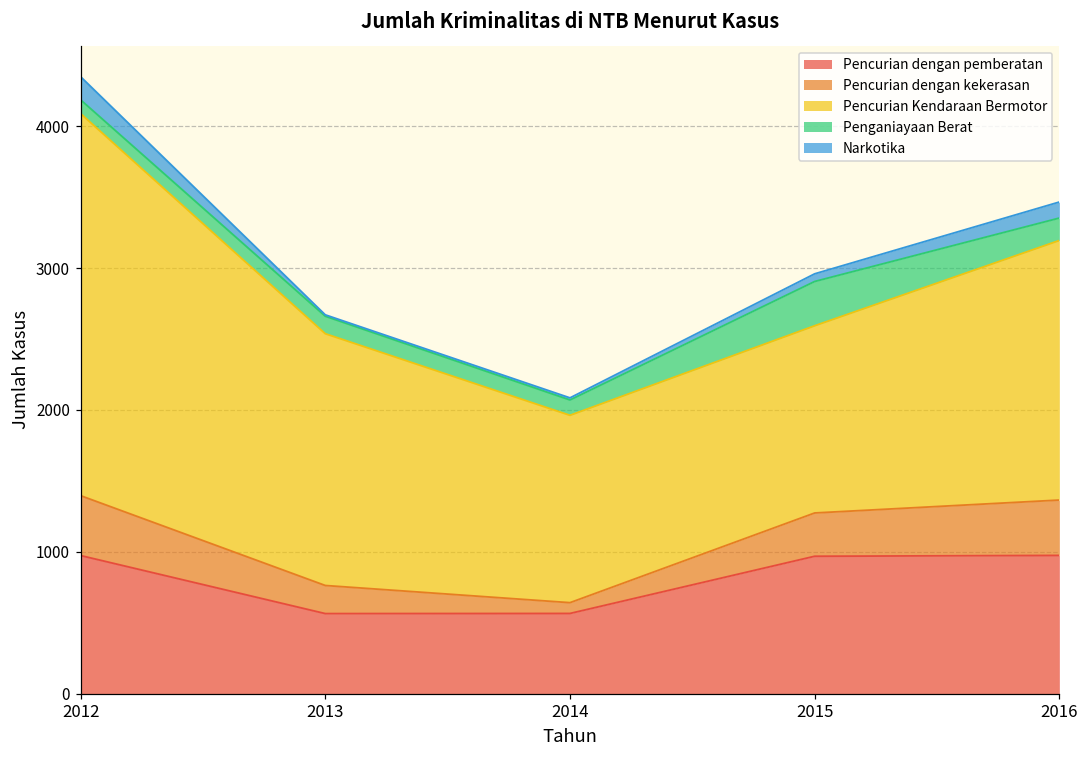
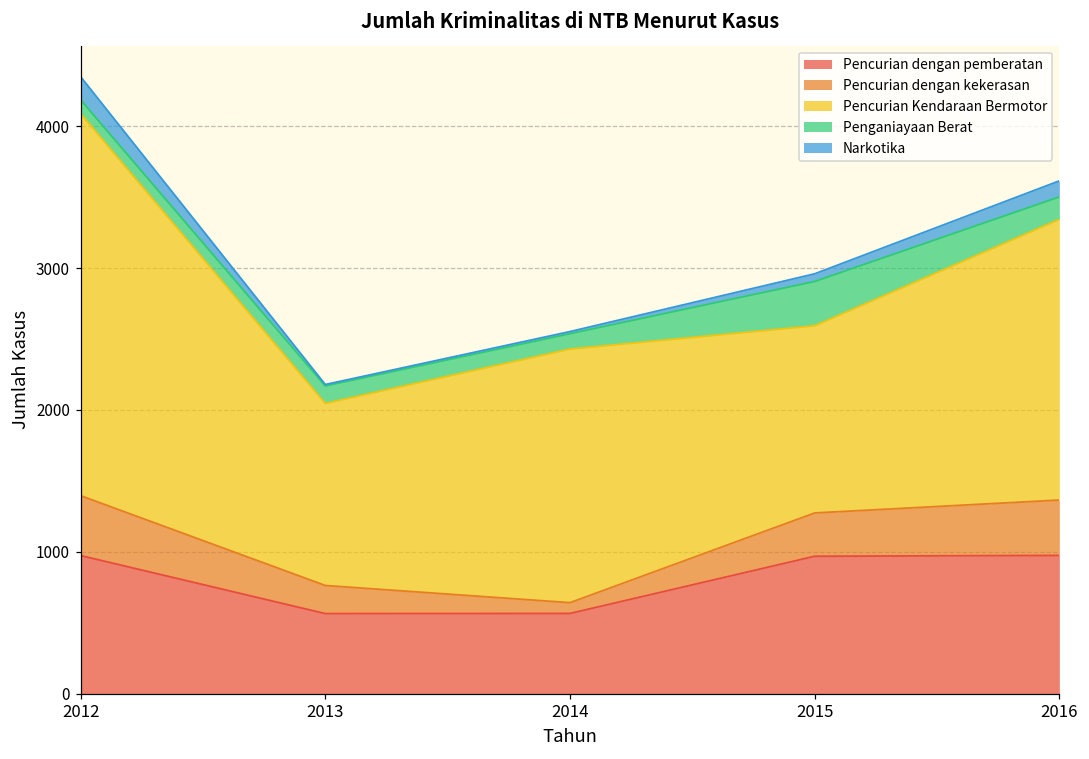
Pencurian Kendaraan Bermotor, 2013: 1770 -> 1280
Pencurian Kendaraan Bermotor, 2014: 1320 -> 1790
Pencurian Kendaraan Bermotor, 2016: 1830 -> 1980
